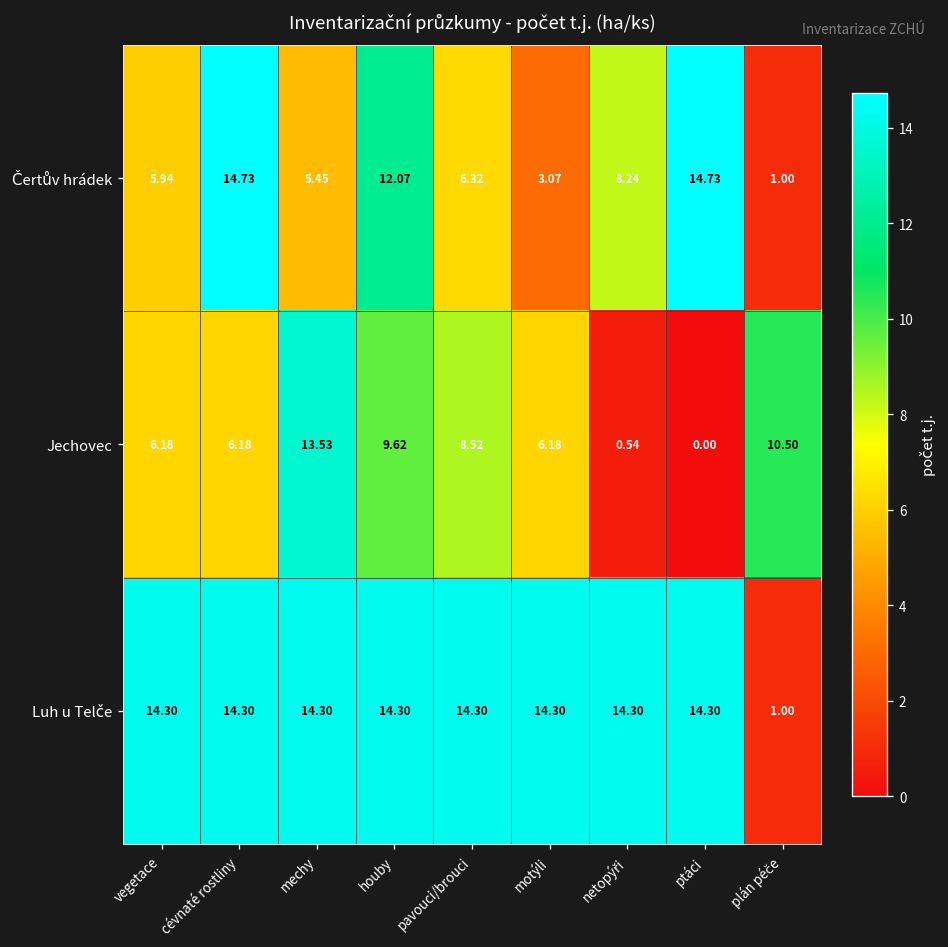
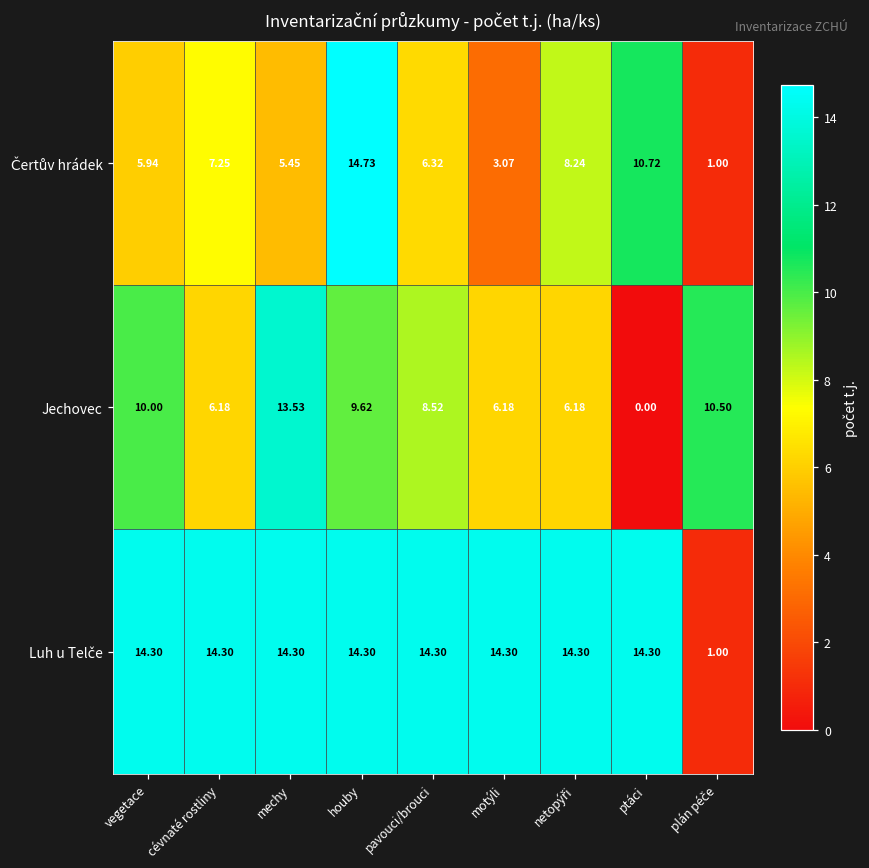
Čertův hrádek, cévnaté rostliny: 14.73 -> 7.25
Čertův hrádek, houby: 12.07 -> 14.73
Čertův hrádek, ptáci: 14.73 -> 10.72
Jechovec, vegetace: 6.18 -> 10.00
Jechovec, netopýři: 0.54 -> 6.18
